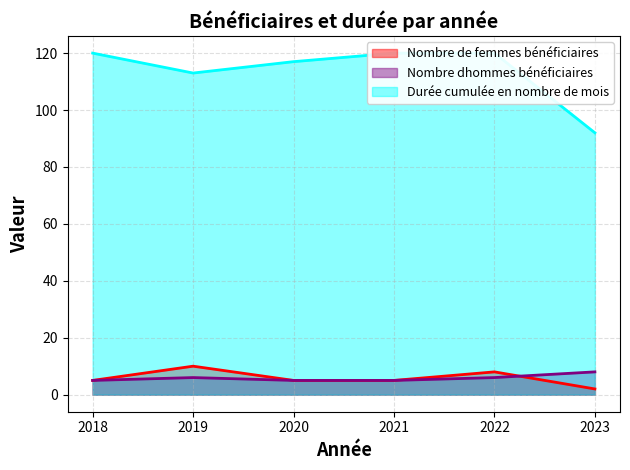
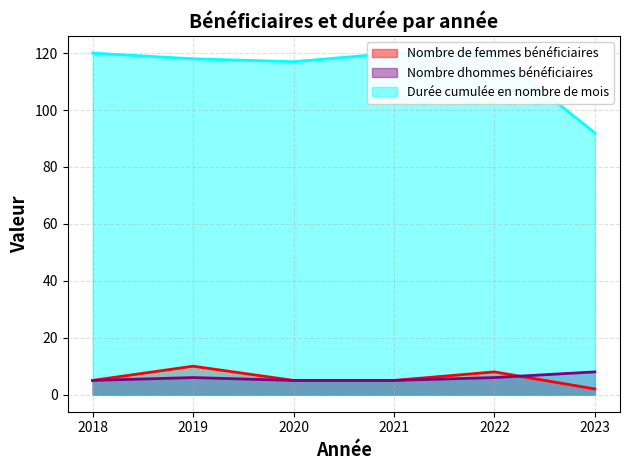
Durée cumulée en nombre de mois, 2019: 113 -> 118
